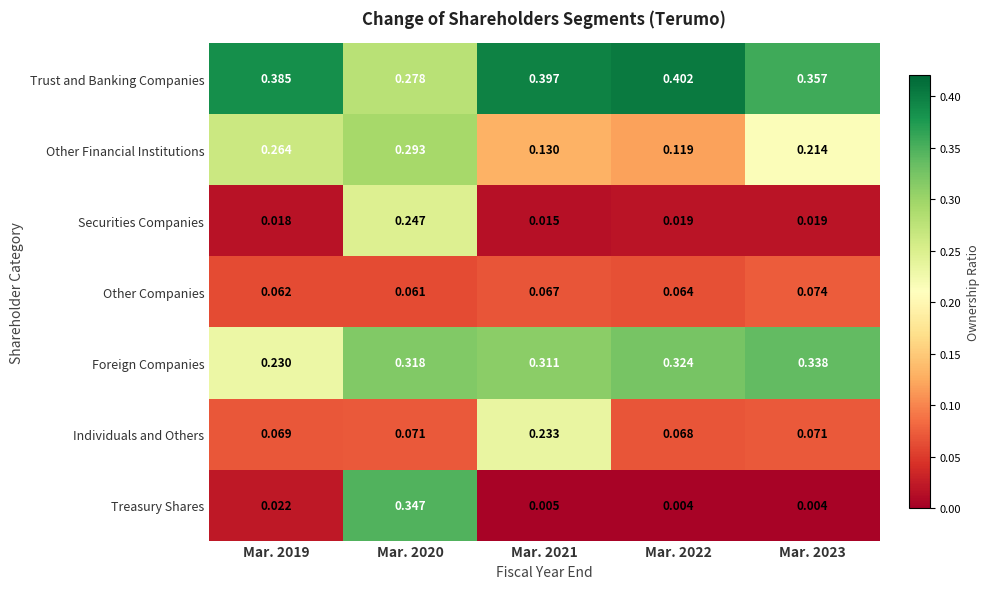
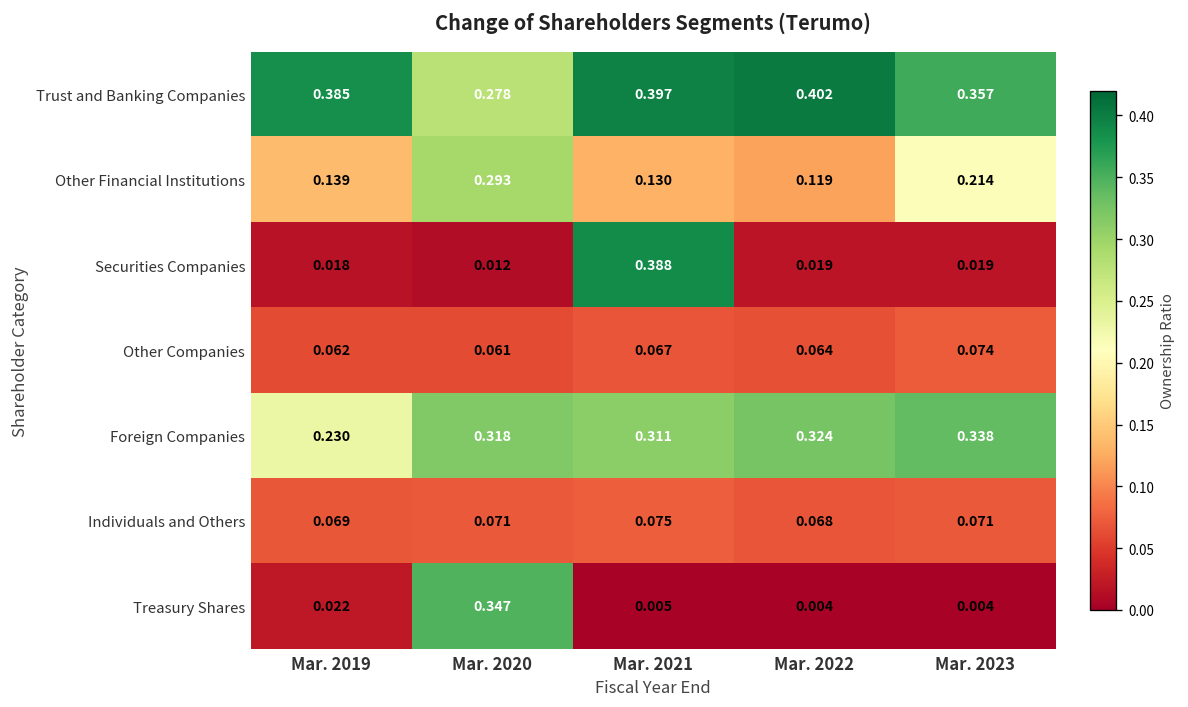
Other Financial Institutions, Mar. 2019: 0.264 -> 0.139
Securities Companies, Mar. 2020: 0.247 -> 0.012
Securities Companies, Mar. 2021: 0.015 -> 0.388
Individuals and Others, Mar. 2021: 0.233 -> 0.075
